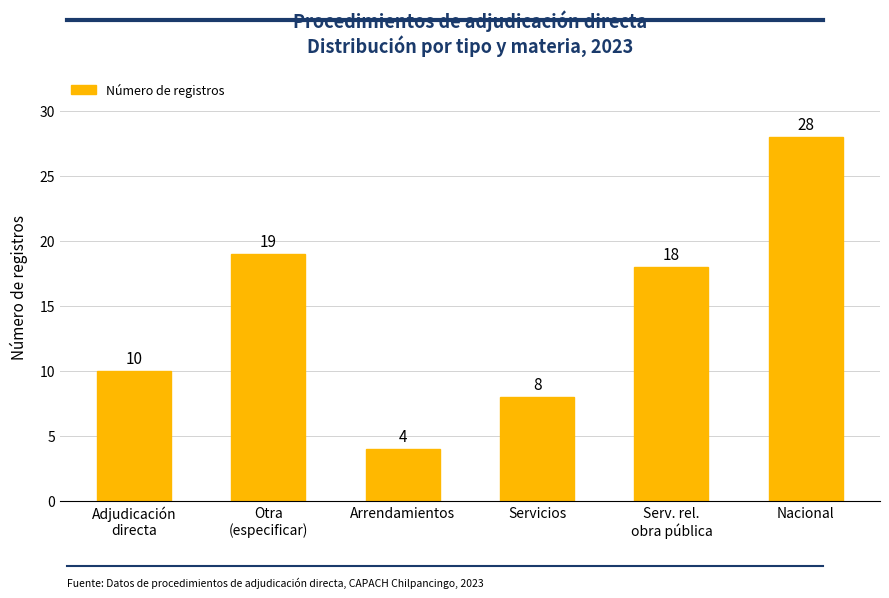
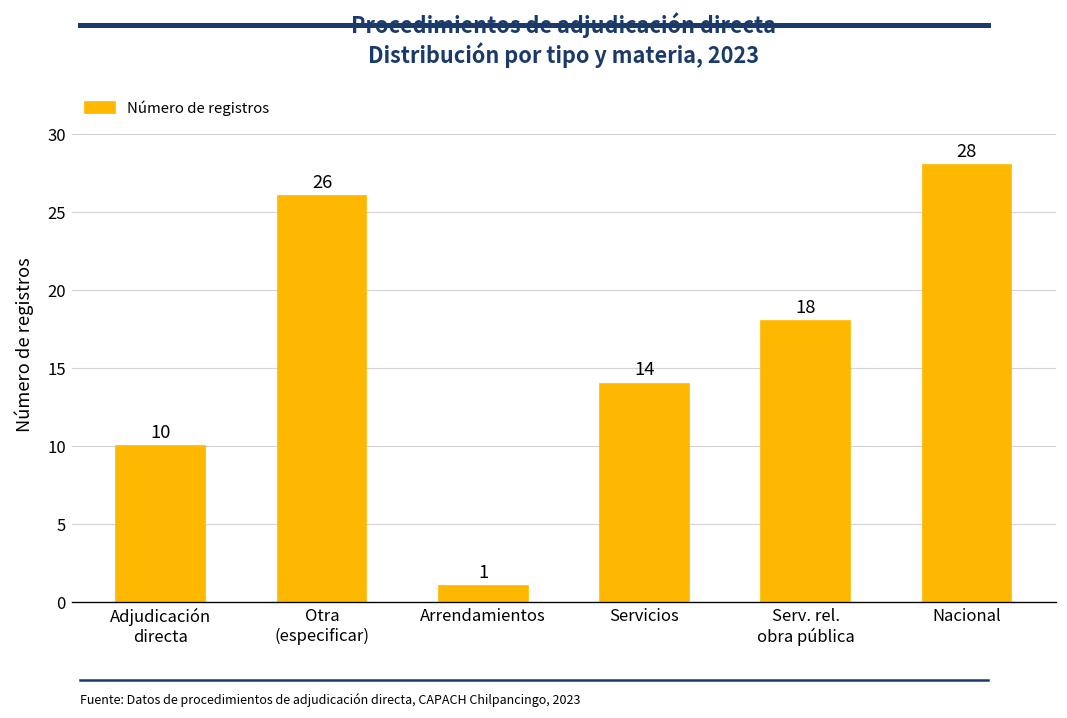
Otra (especificar): 19 -> 26
Arrendamientos: 4 -> 1
Servicios: 8 -> 14
